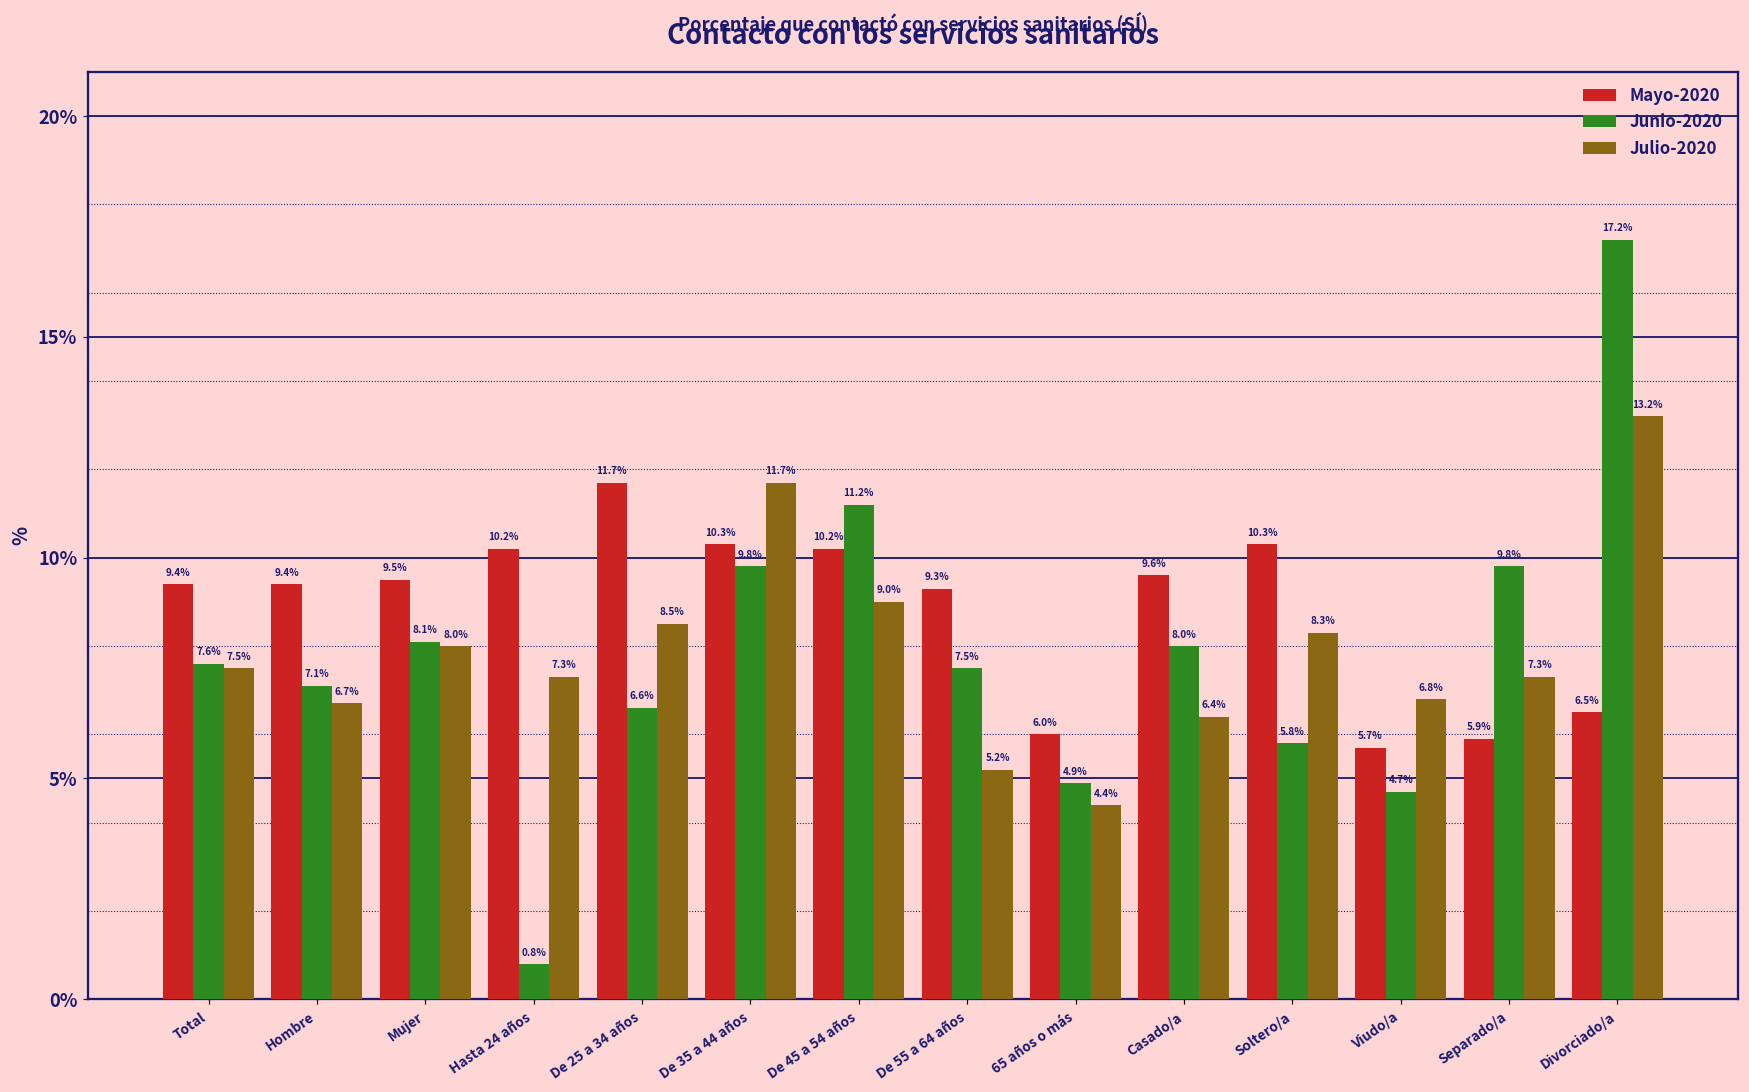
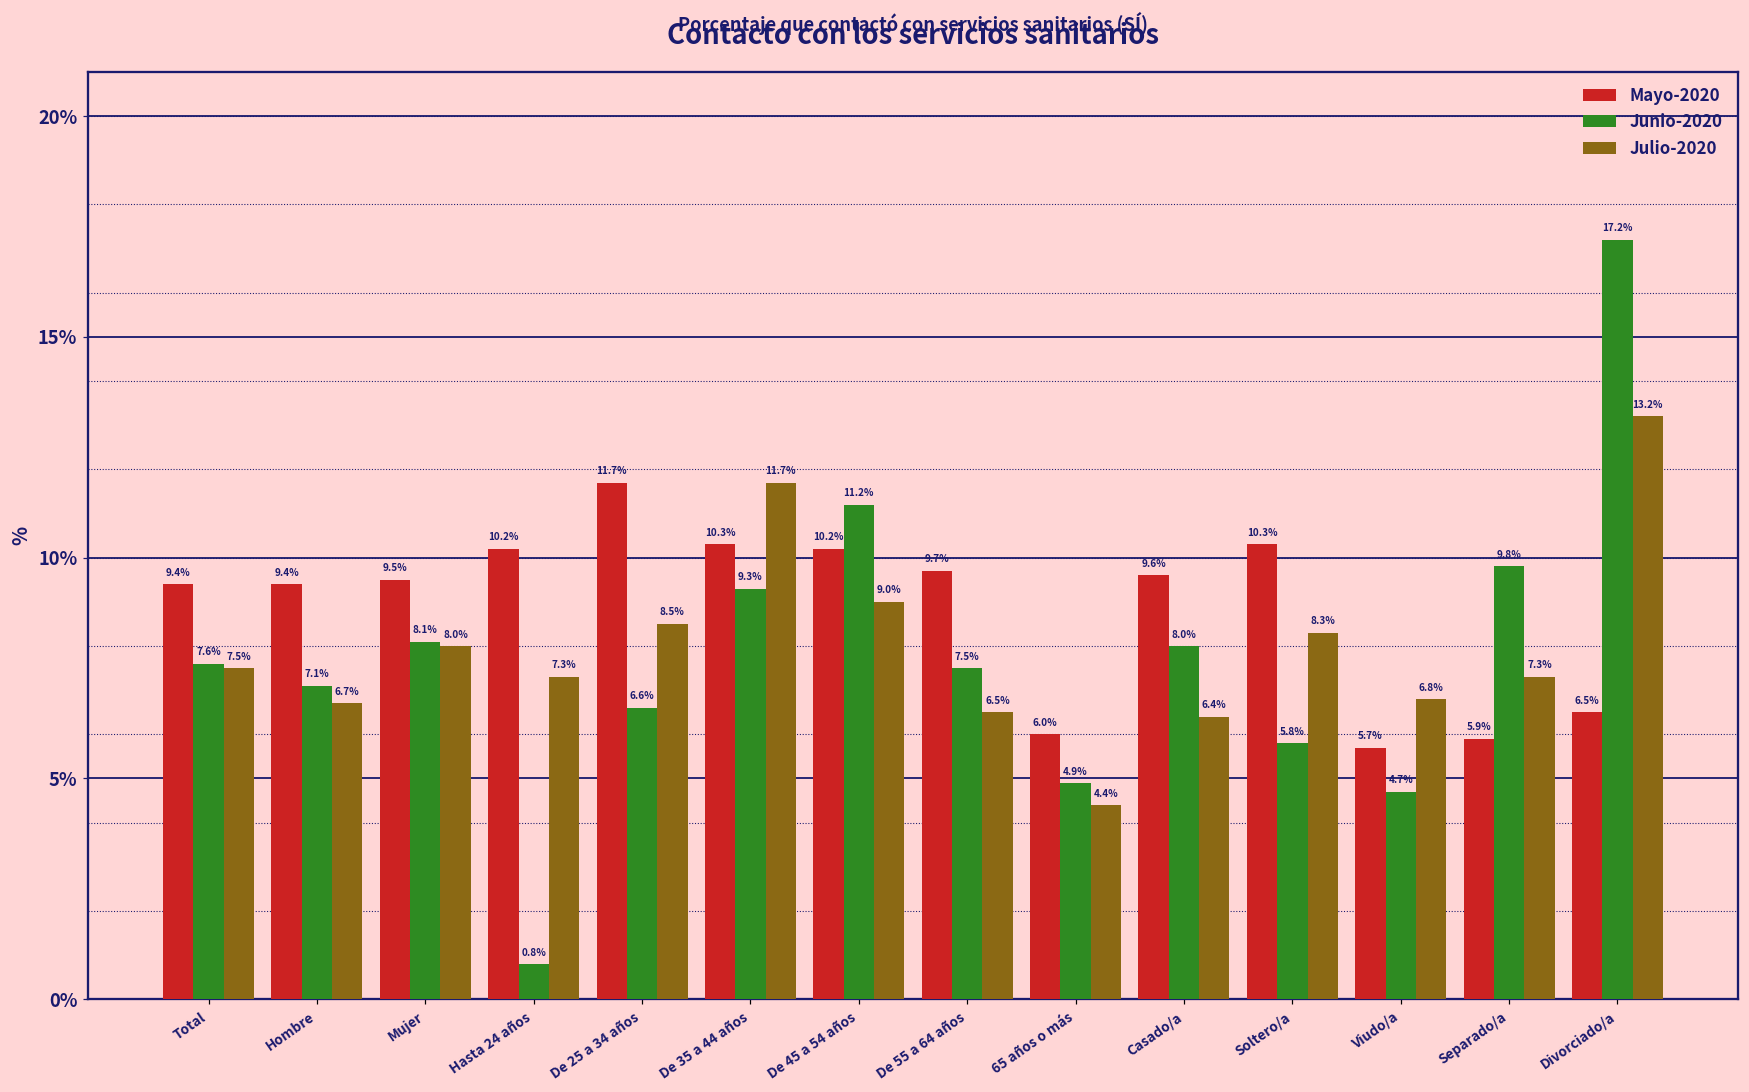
Junio-2020, De 35 a 44 años: 9.8% -> 9.3%
Mayo-2020, De 55 a 64 años: 9.3% -> 9.7%
Julio-2020, De 55 a 64 años: 5.2% -> 6.5%
